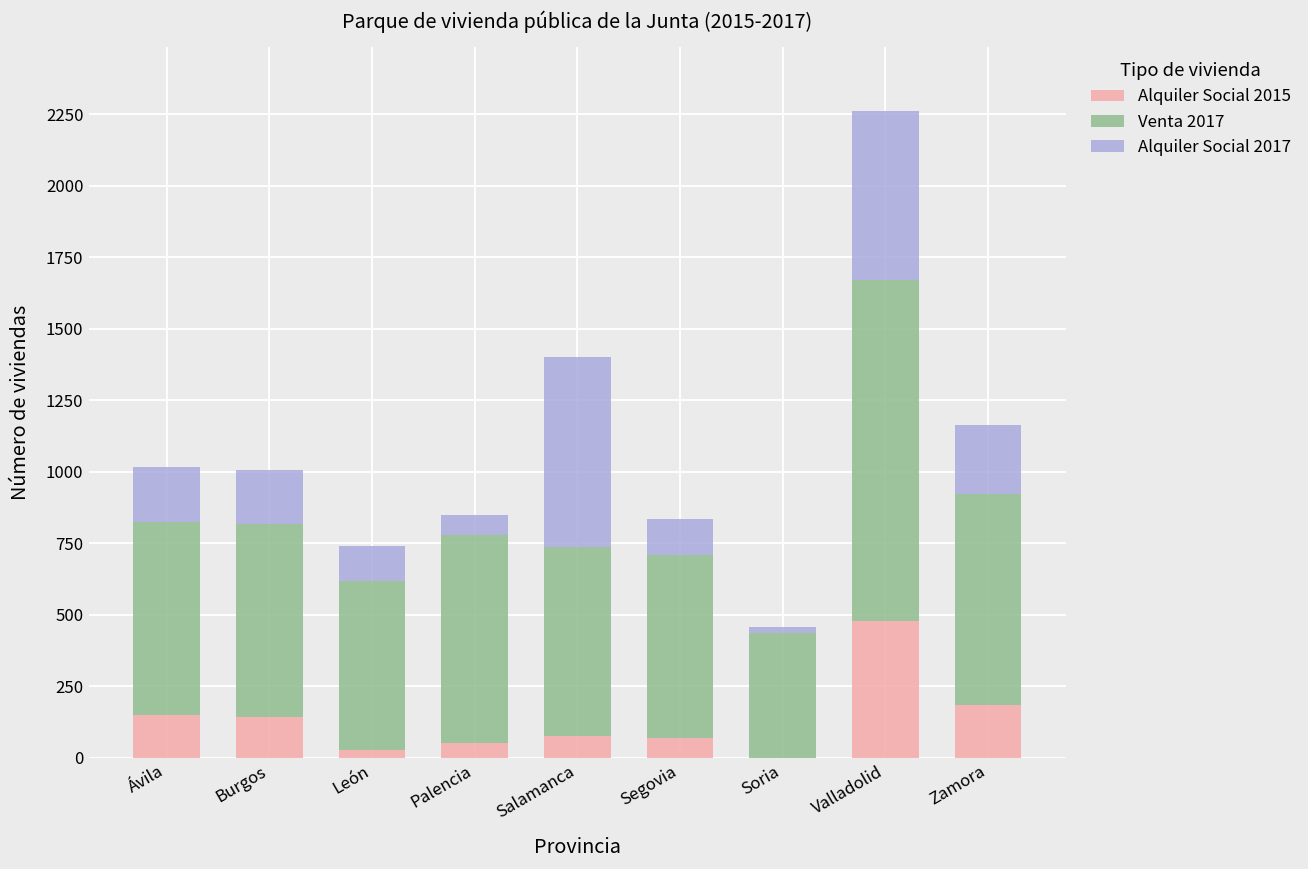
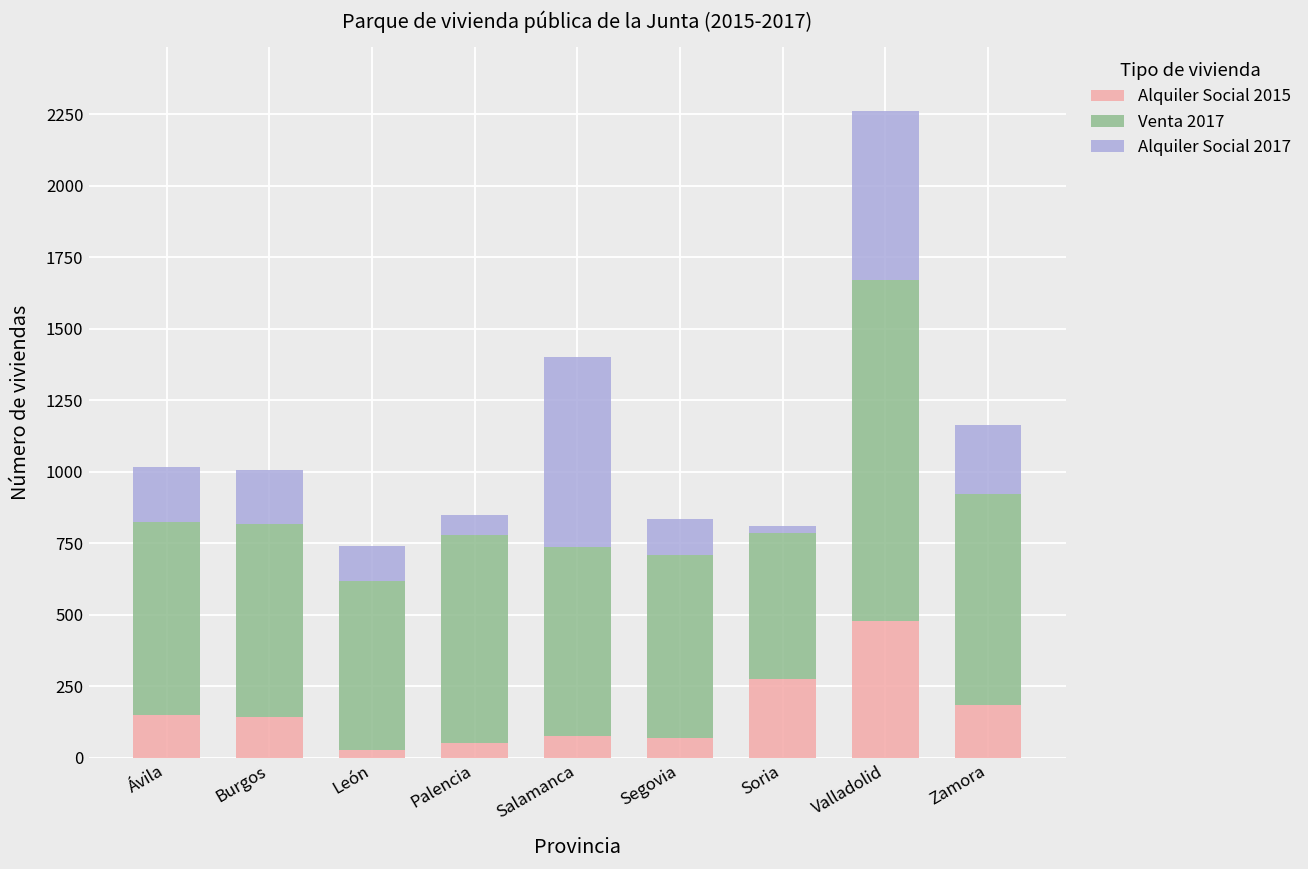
Alquiler Social 2015, Soria: 0 -> 270
Venta 2017, Soria: 430 -> 510
